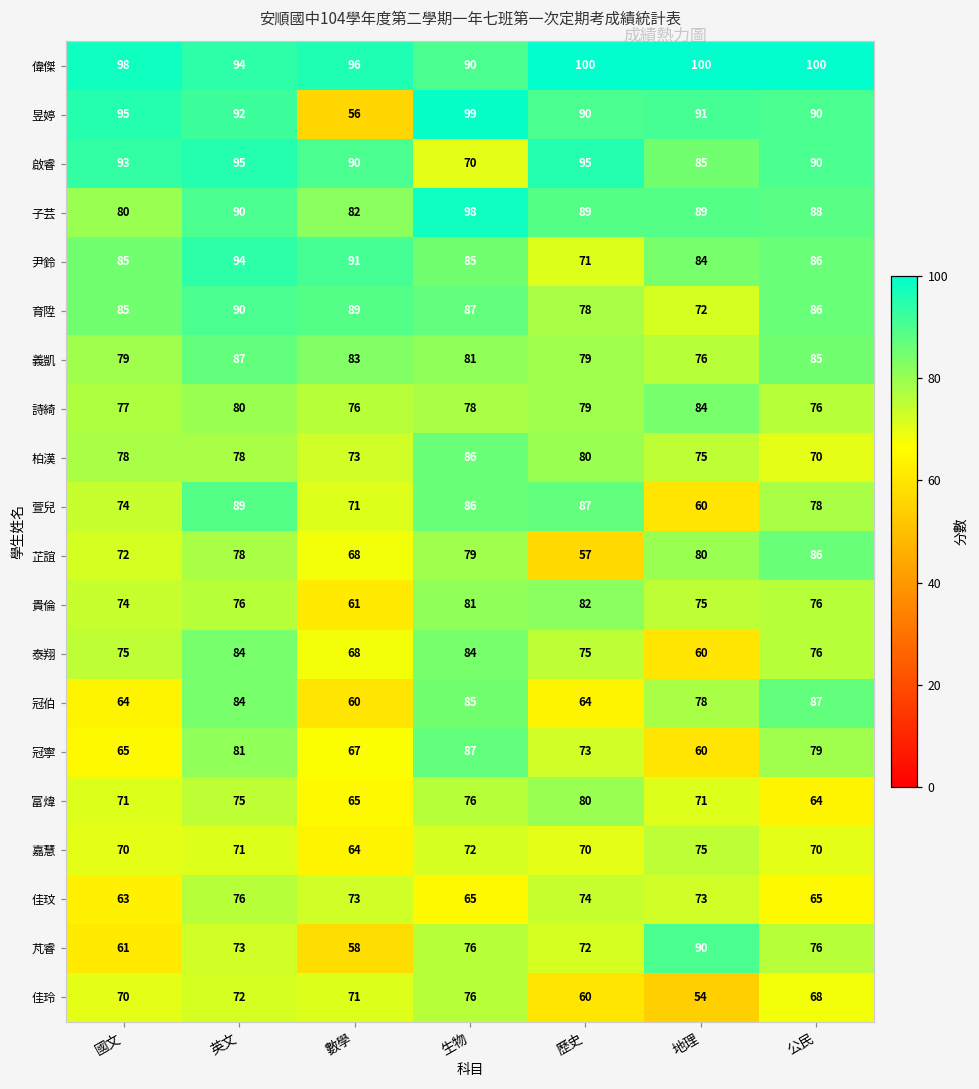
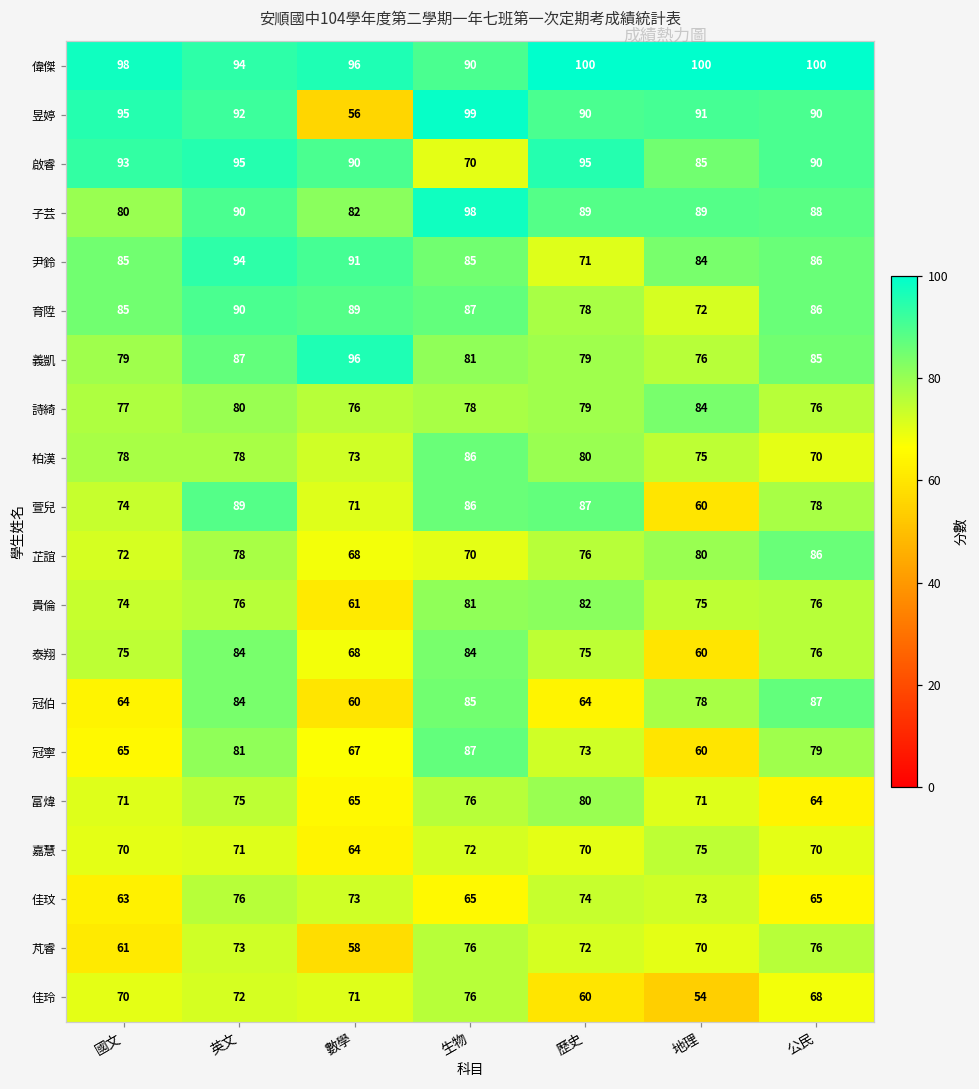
義凱, 數學: 83 -> 96
芷誼, 生物: 79 -> 70
芷誼, 歷史: 57 -> 76
芃睿, 地理: 90 -> 70
